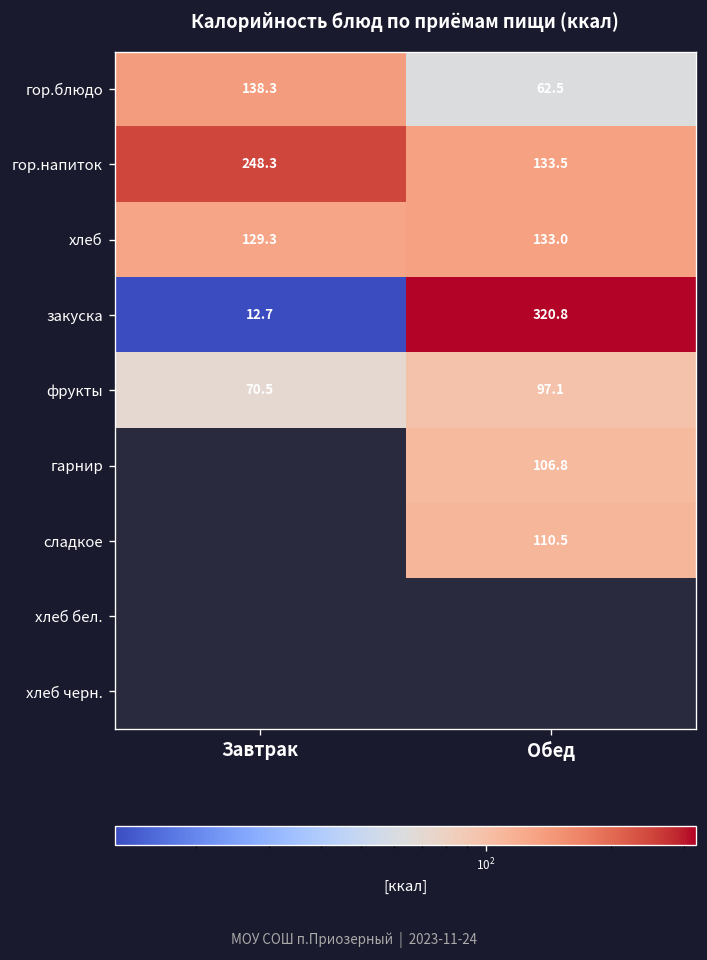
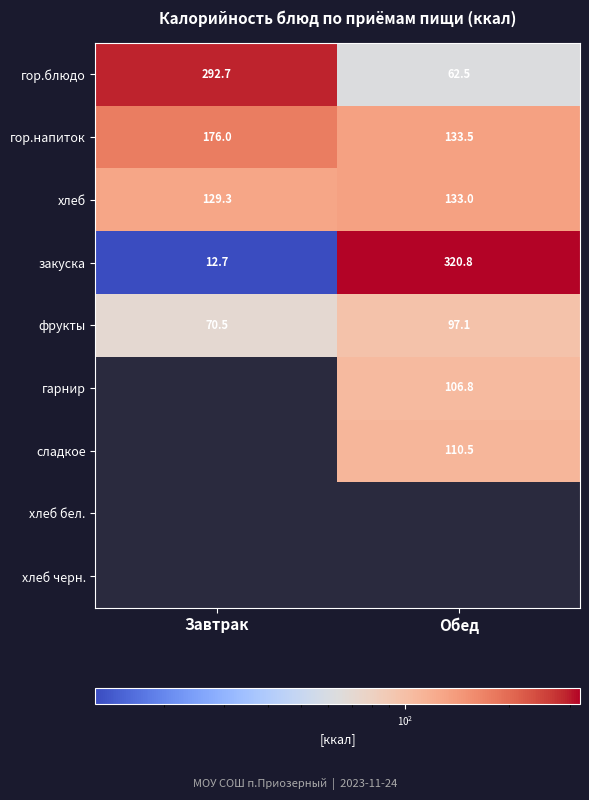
гор.блюдо, Завтрак: 138.3 -> 292.7
гор.напиток, Завтрак: 248.3 -> 176.0
